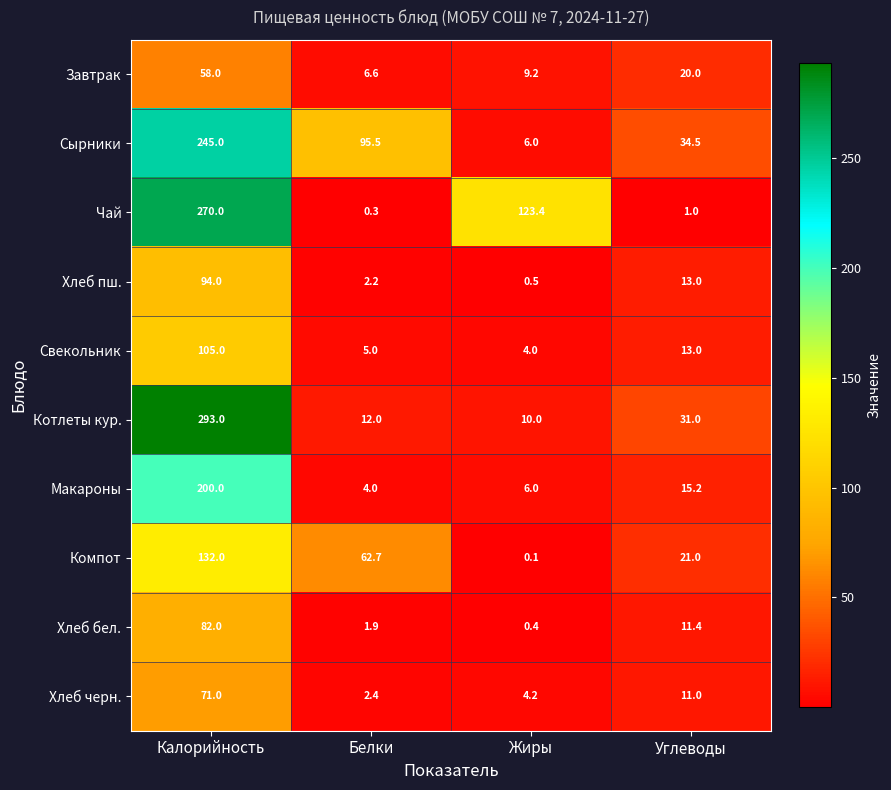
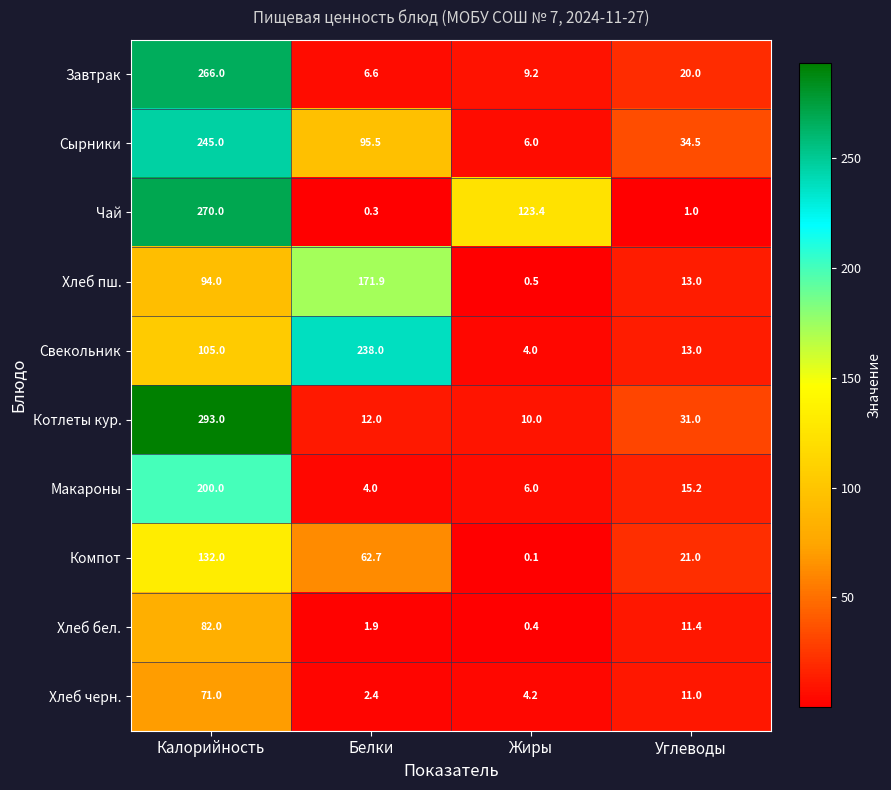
Завтрак, Калорийность: 58.0 -> 266.0
Хлеб пш., Белки: 2.2 -> 171.9
Свекольник, Белки: 5.0 -> 238.0
